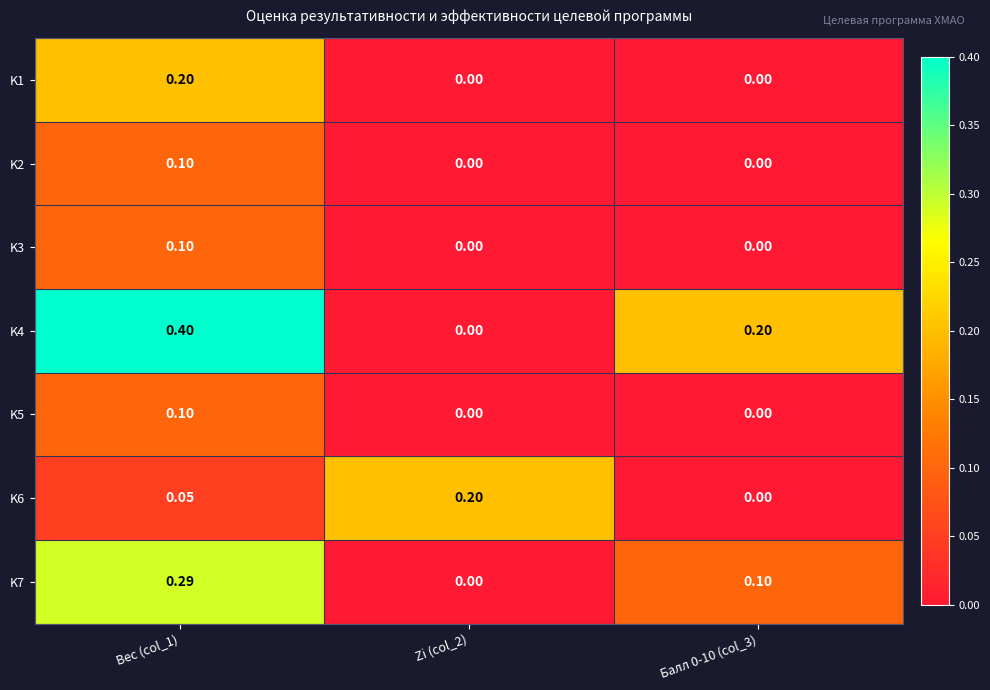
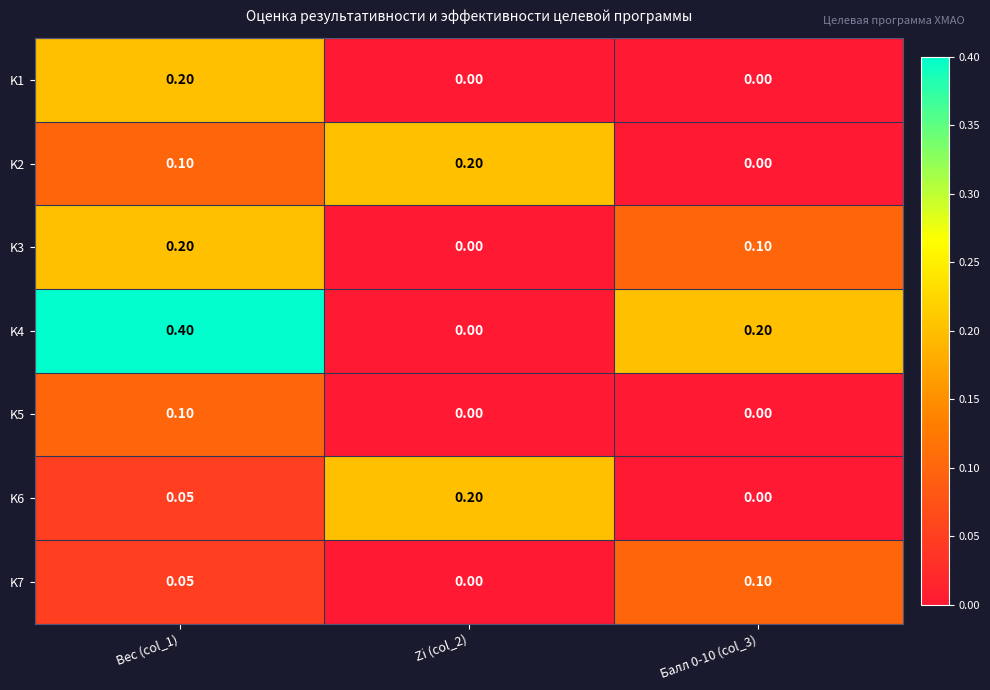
K2, Zi (col_2): 0.00 -> 0.20
K3, Вес (col_1): 0.10 -> 0.20
K3, Балл 0-10 (col_3): 0.00 -> 0.10
K7, Вес (col_1): 0.29 -> 0.05
